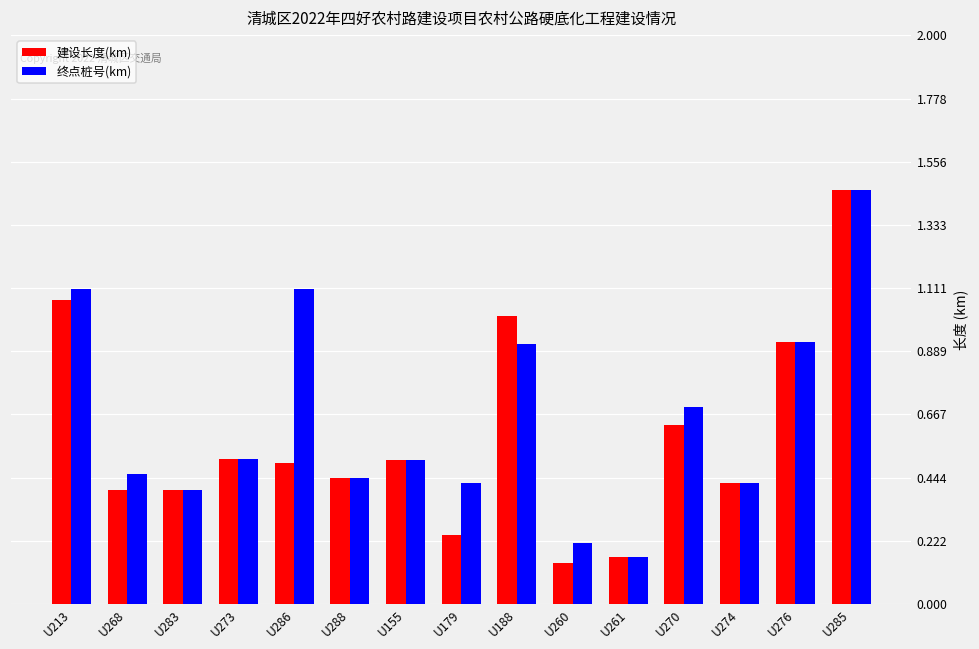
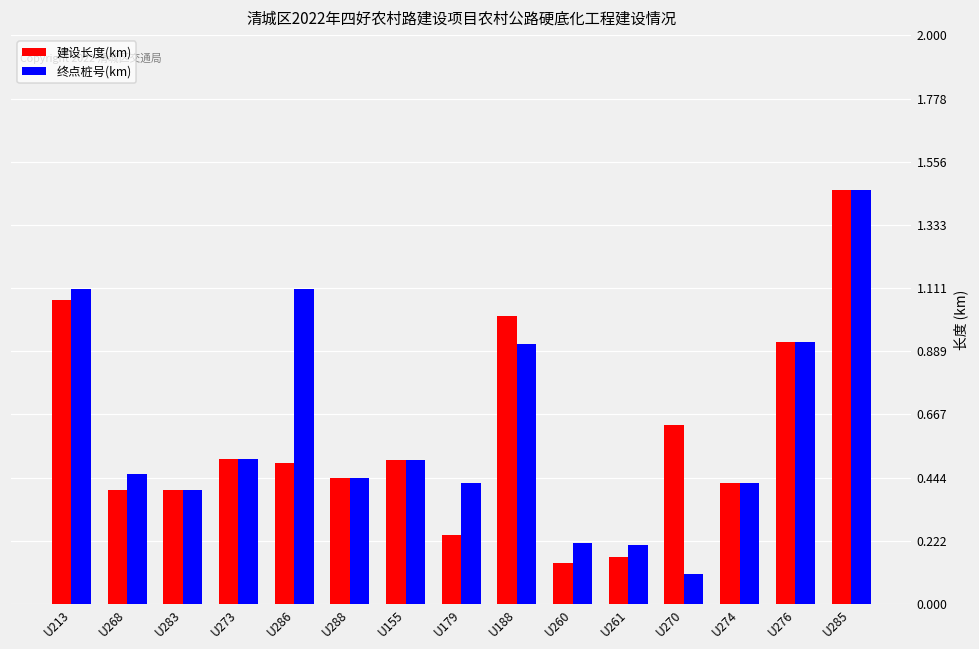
终点桩号(km), U261: 0.17 -> 0.21
终点桩号(km), U270: 0.69 -> 0.11
